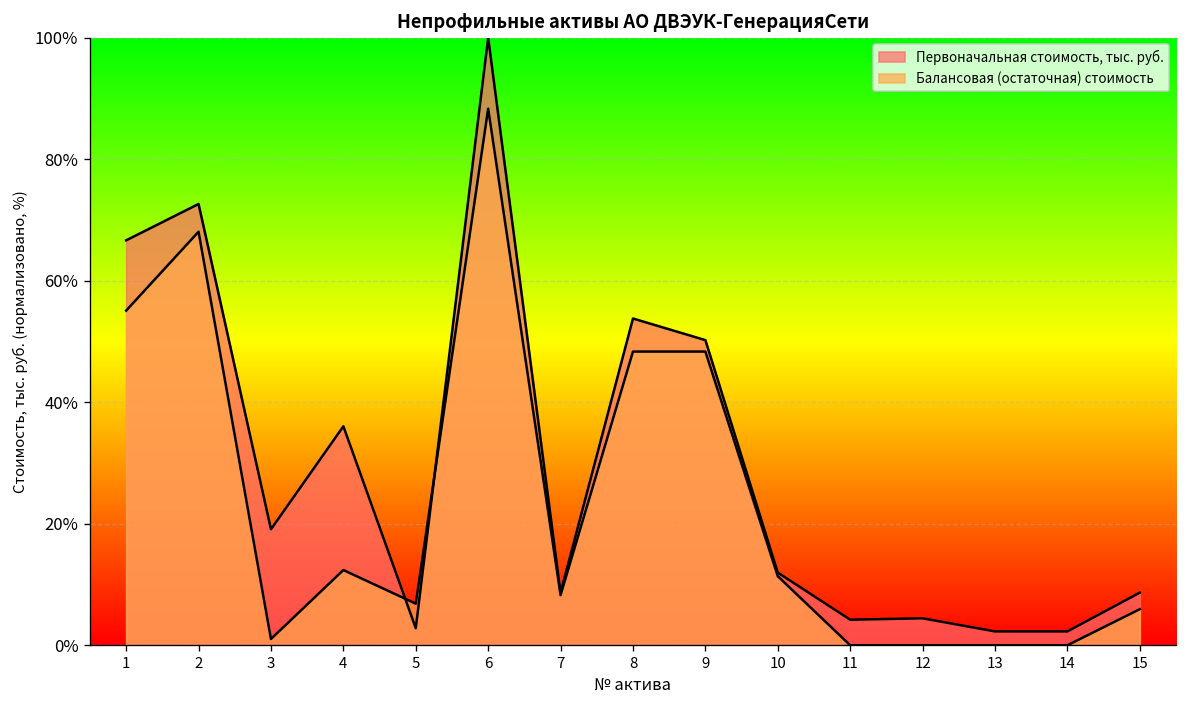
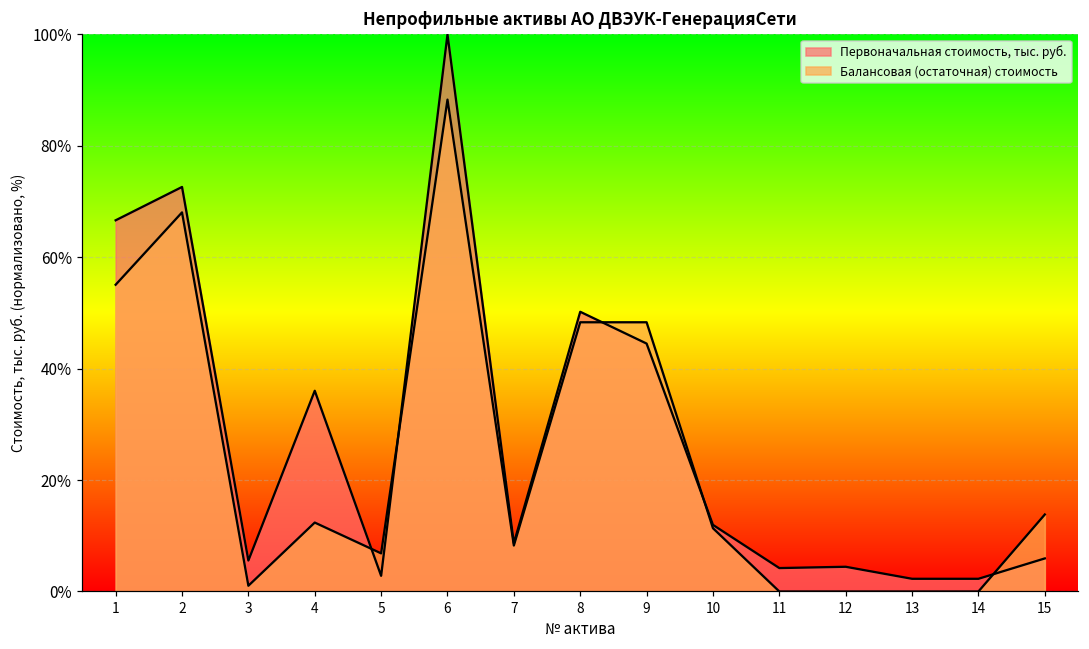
Первоначальная стоимость, тыс. руб., 3: 19% -> 6%
Первоначальная стоимость, тыс. руб., 8: 54% -> 50%
Первоначальная стоимость, тыс. руб., 9: 50% -> 45%
Первоначальная стоимость, тыс. руб., 15: 9% -> 6%
Балансовая (остаточная) стоимость, 15: 6% -> 14%
